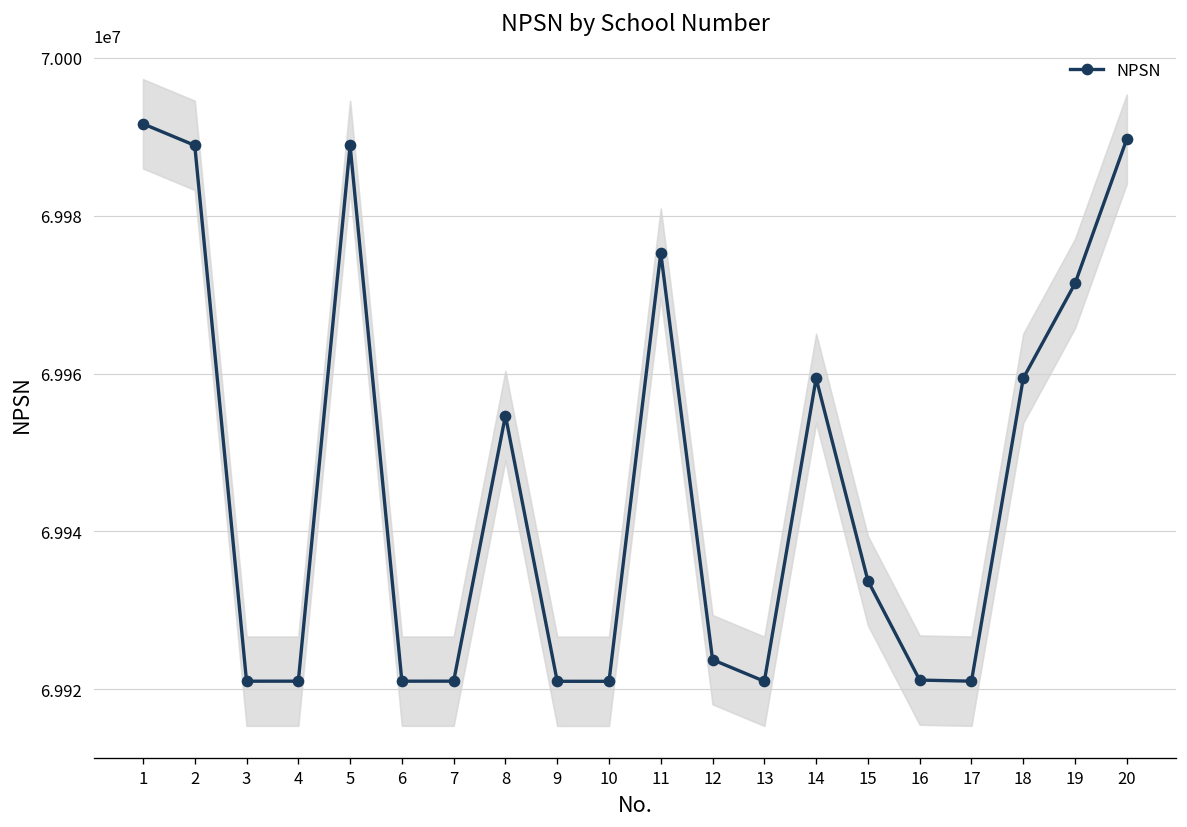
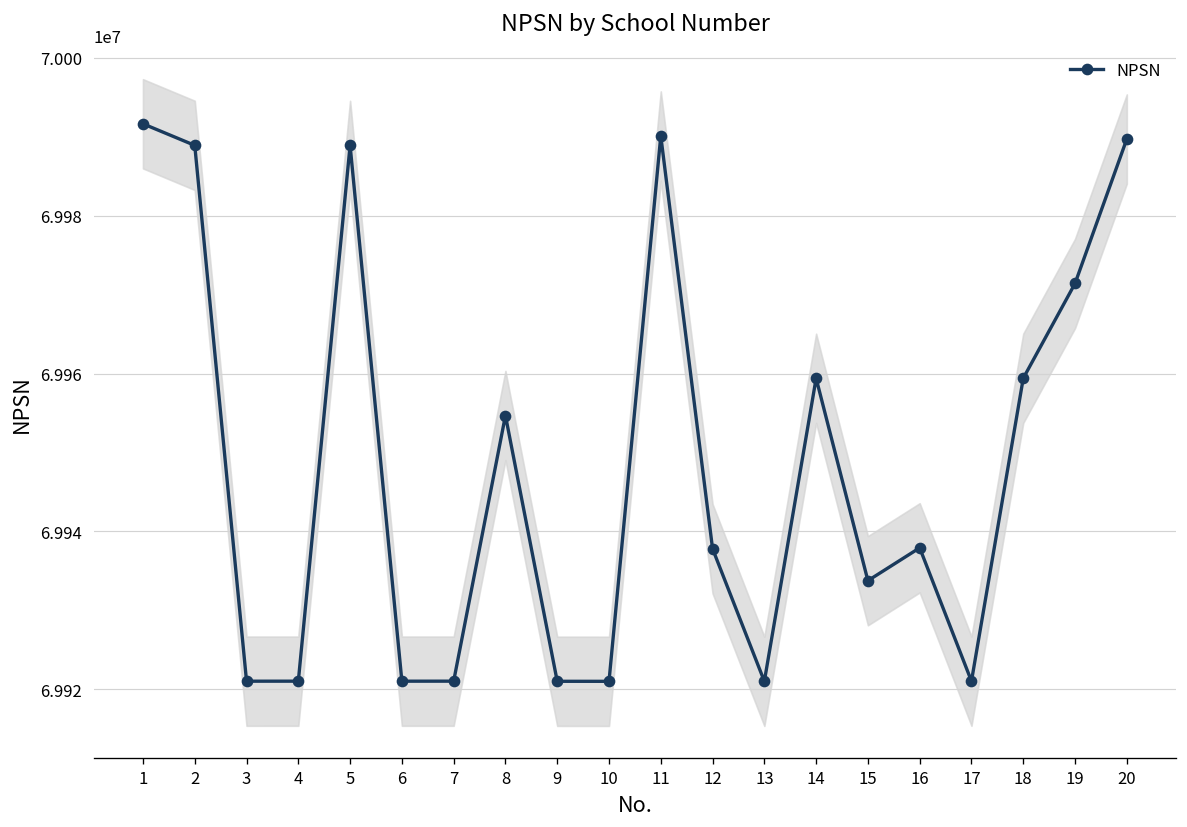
NPSN, 11: 69975000 -> 69990000
NPSN, 12: 69924000 -> 69938000
NPSN, 16: 69921000 -> 69938000
